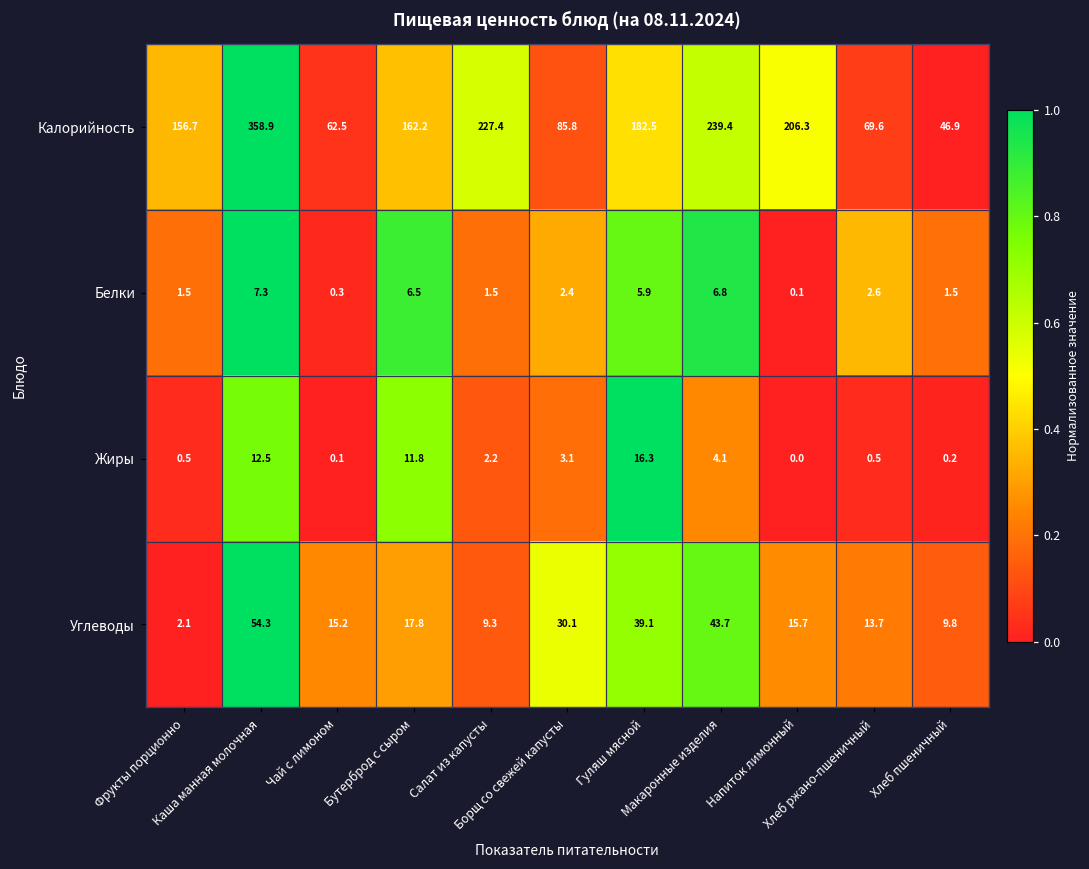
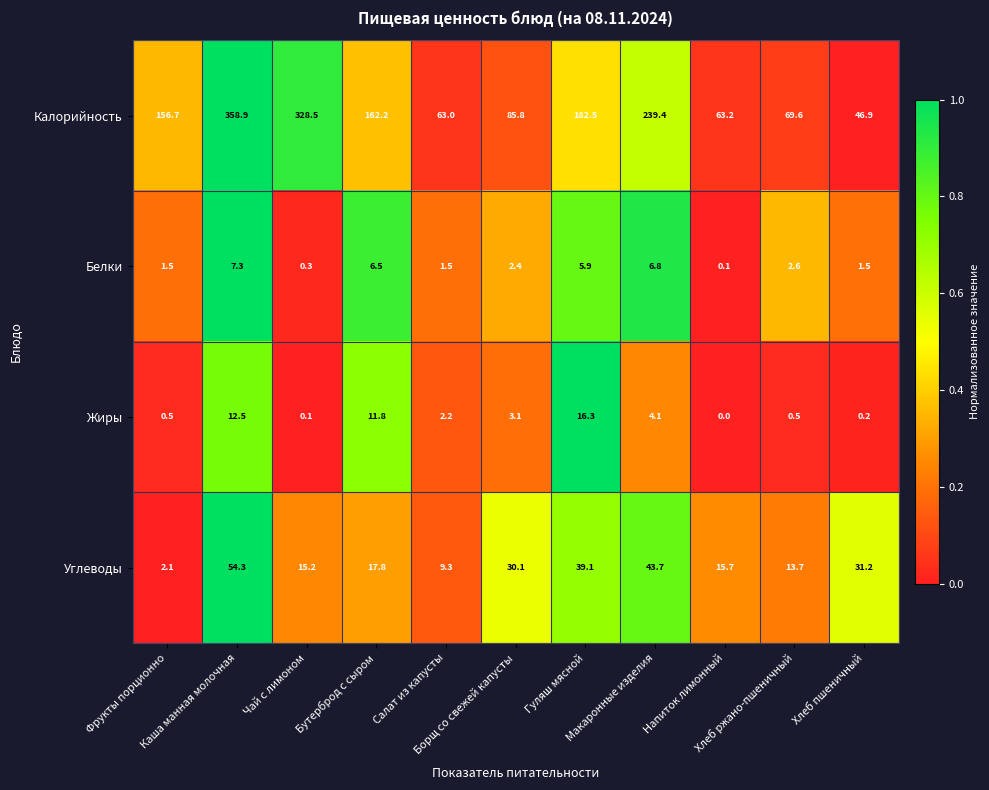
Калорийность, Чай с лимоном: 62.5 -> 328.5
Калорийность, Салат из капусты: 227.4 -> 63.0
Калорийность, Напиток лимонный: 206.3 -> 63.2
Углеводы, Хлеб пшеничный: 9.8 -> 31.2
